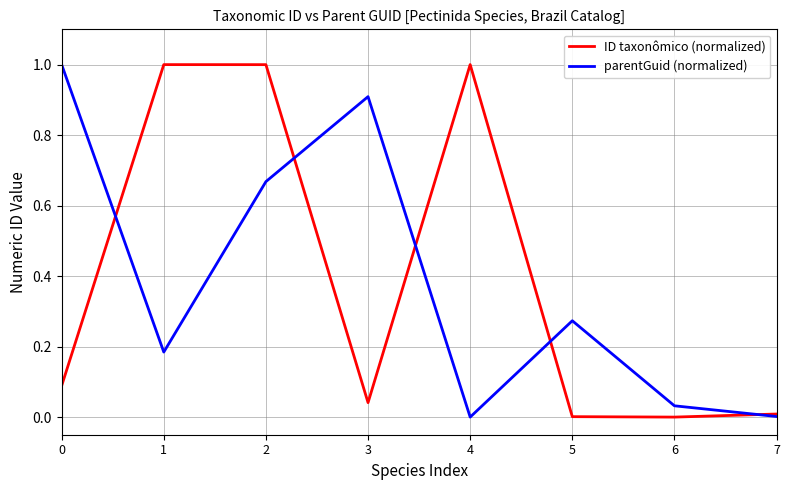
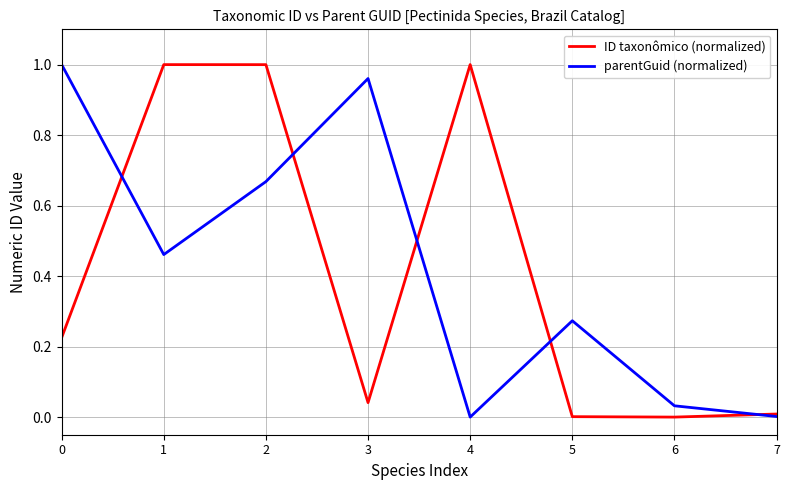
ID taxonômico (normalized), 0: 0.09 -> 0.23
parentGuid (normalized), 1: 0.18 -> 0.46
parentGuid (normalized), 3: 0.91 -> 0.96
